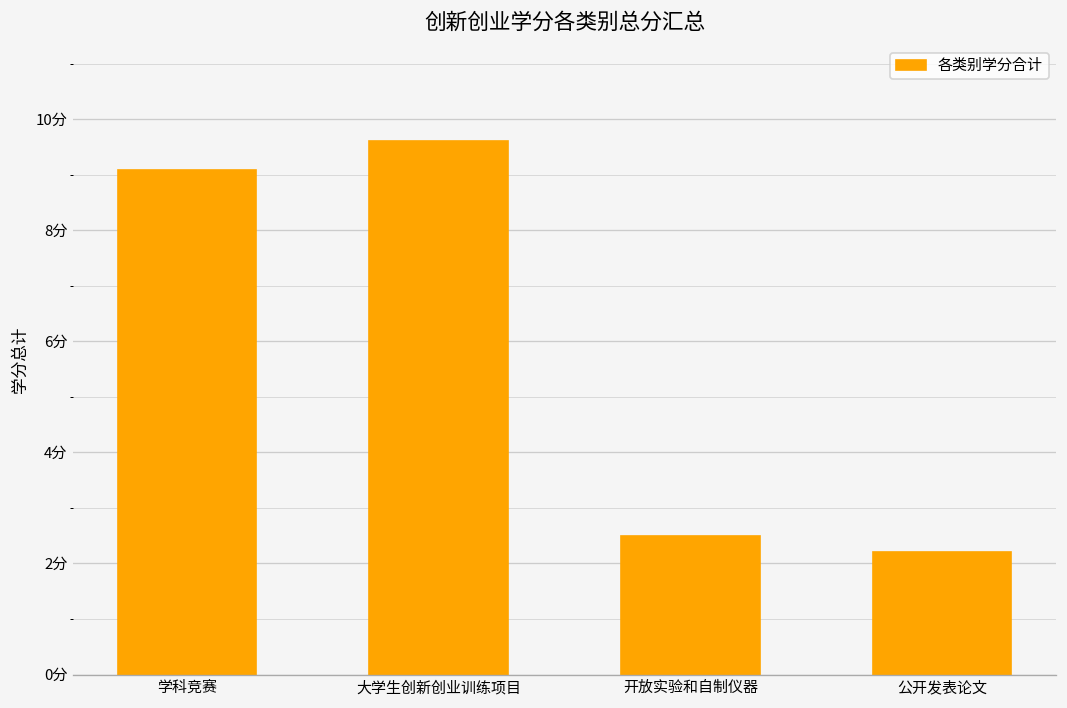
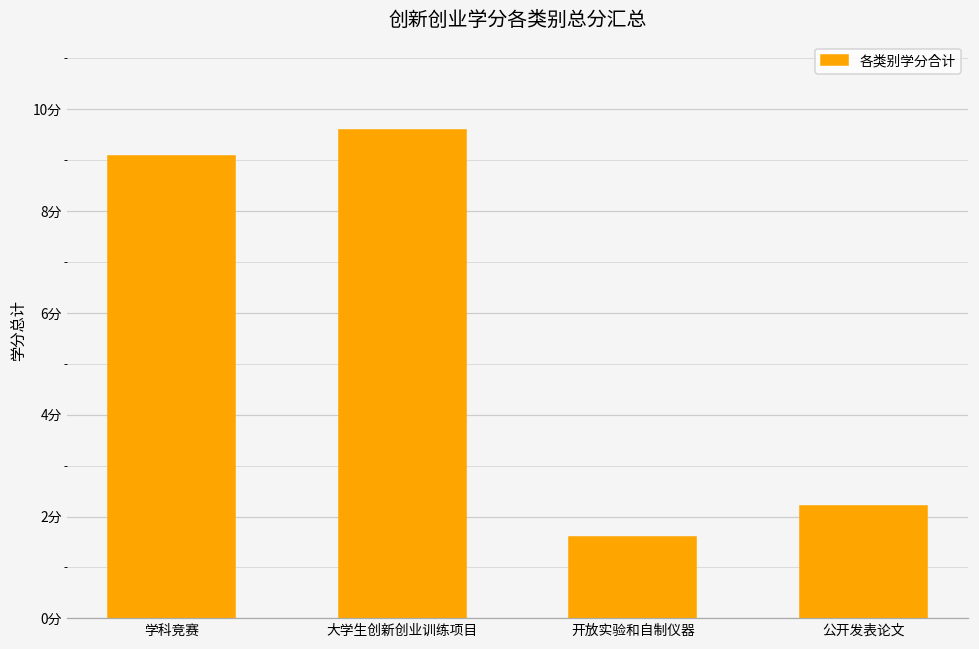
开放实验和自制仪器: 2.5分 -> 1.6分
